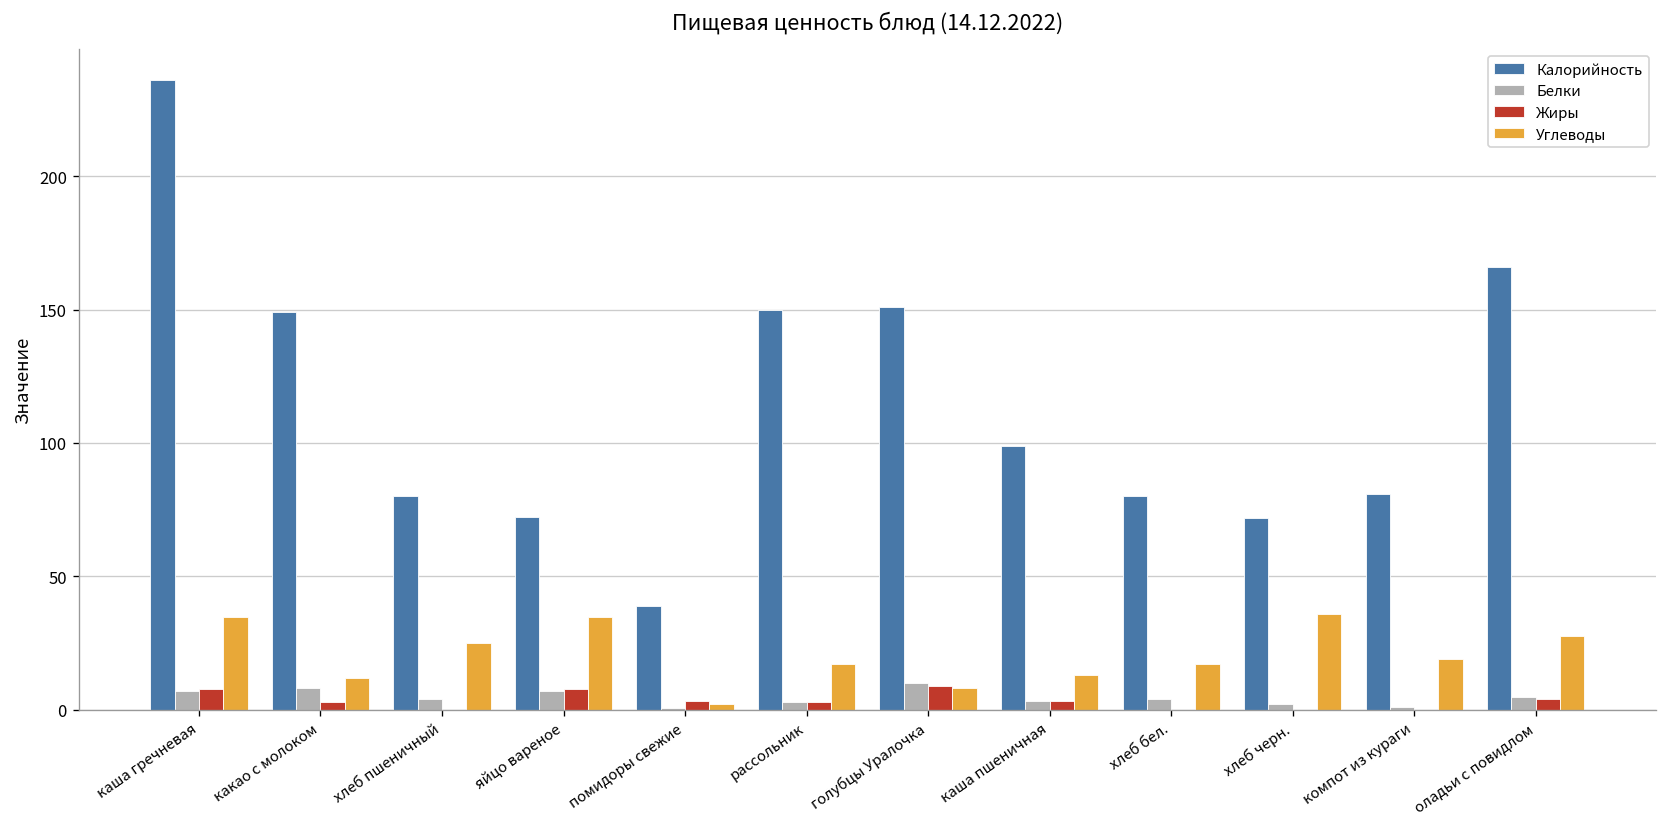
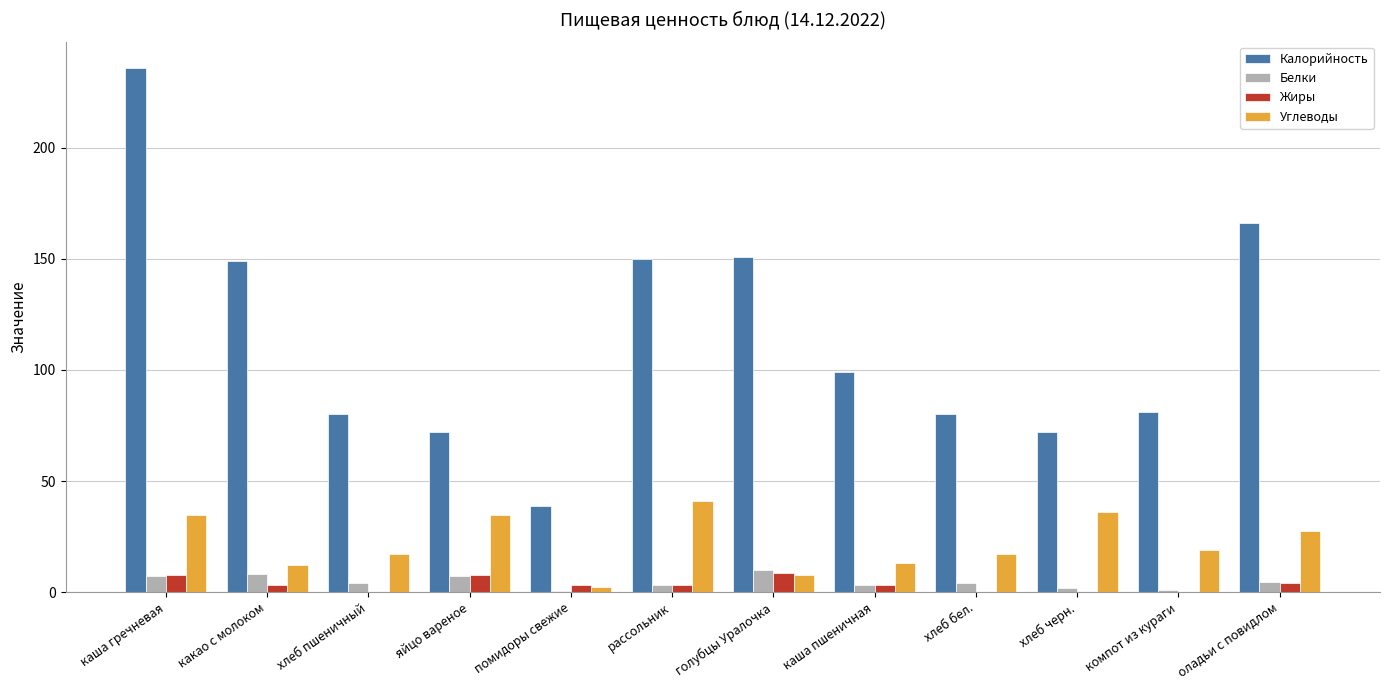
Углеводы, хлеб пшеничный: 25 -> 17
Углеводы, рассольник: 17 -> 41
